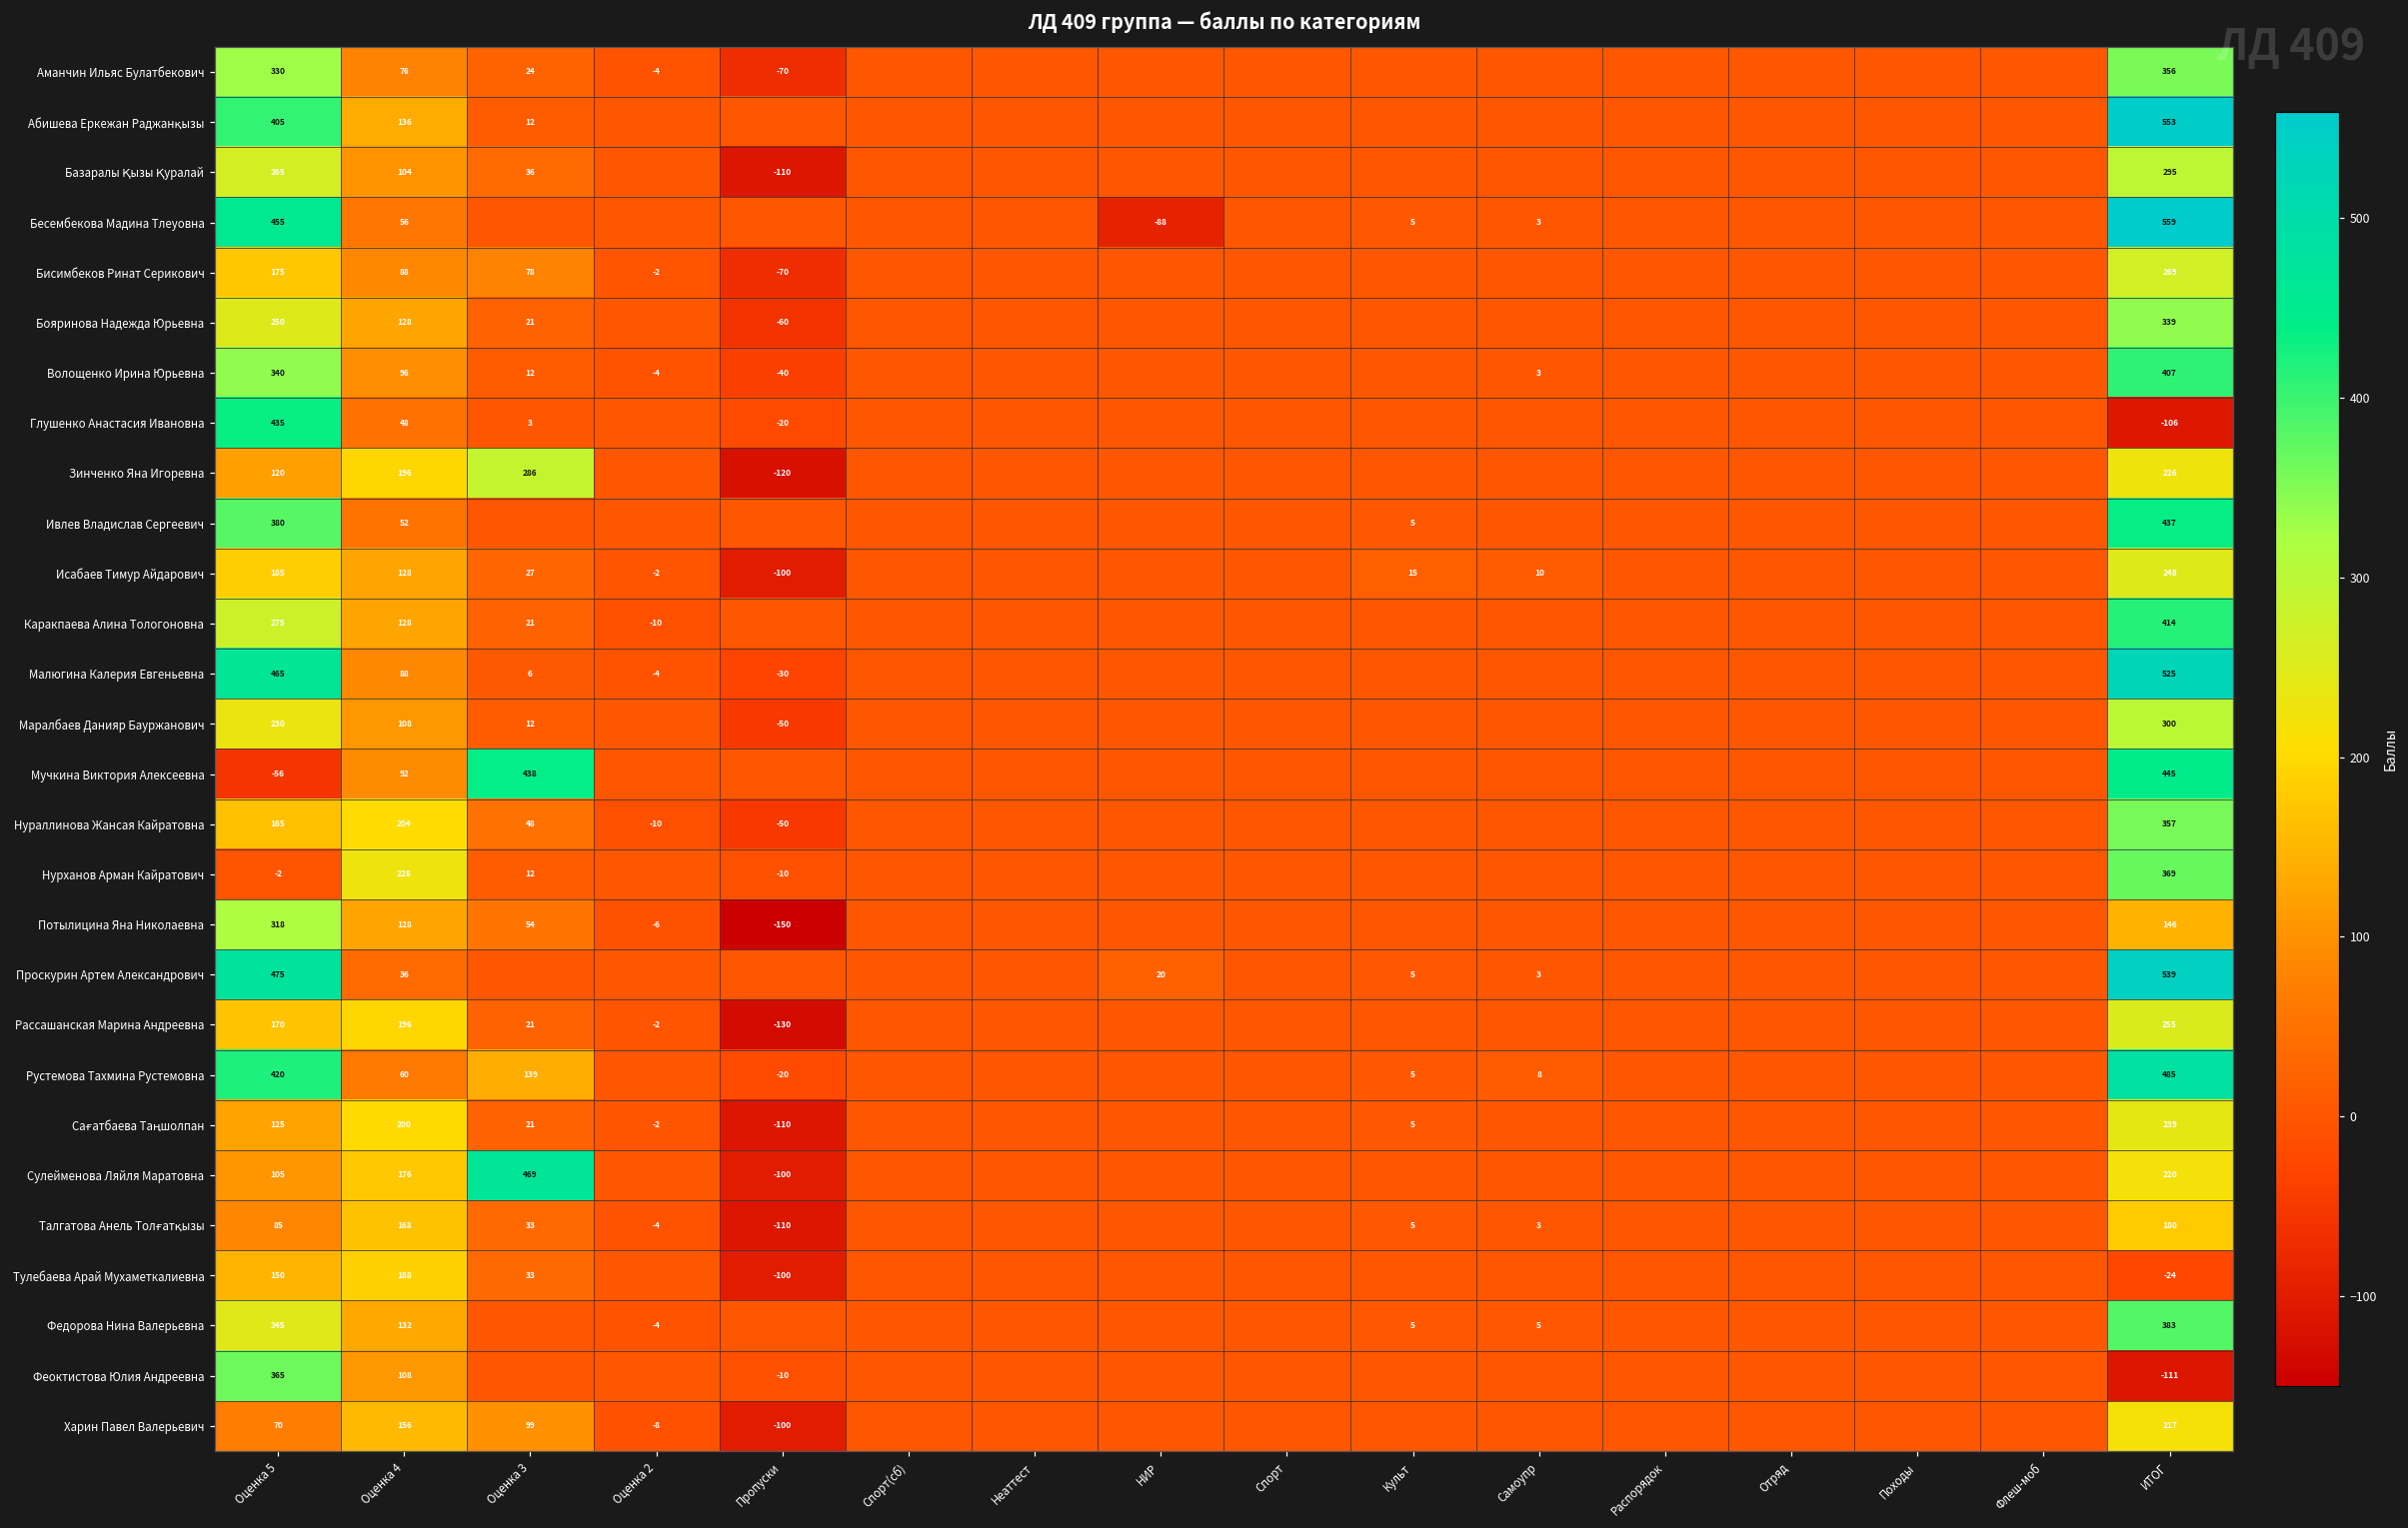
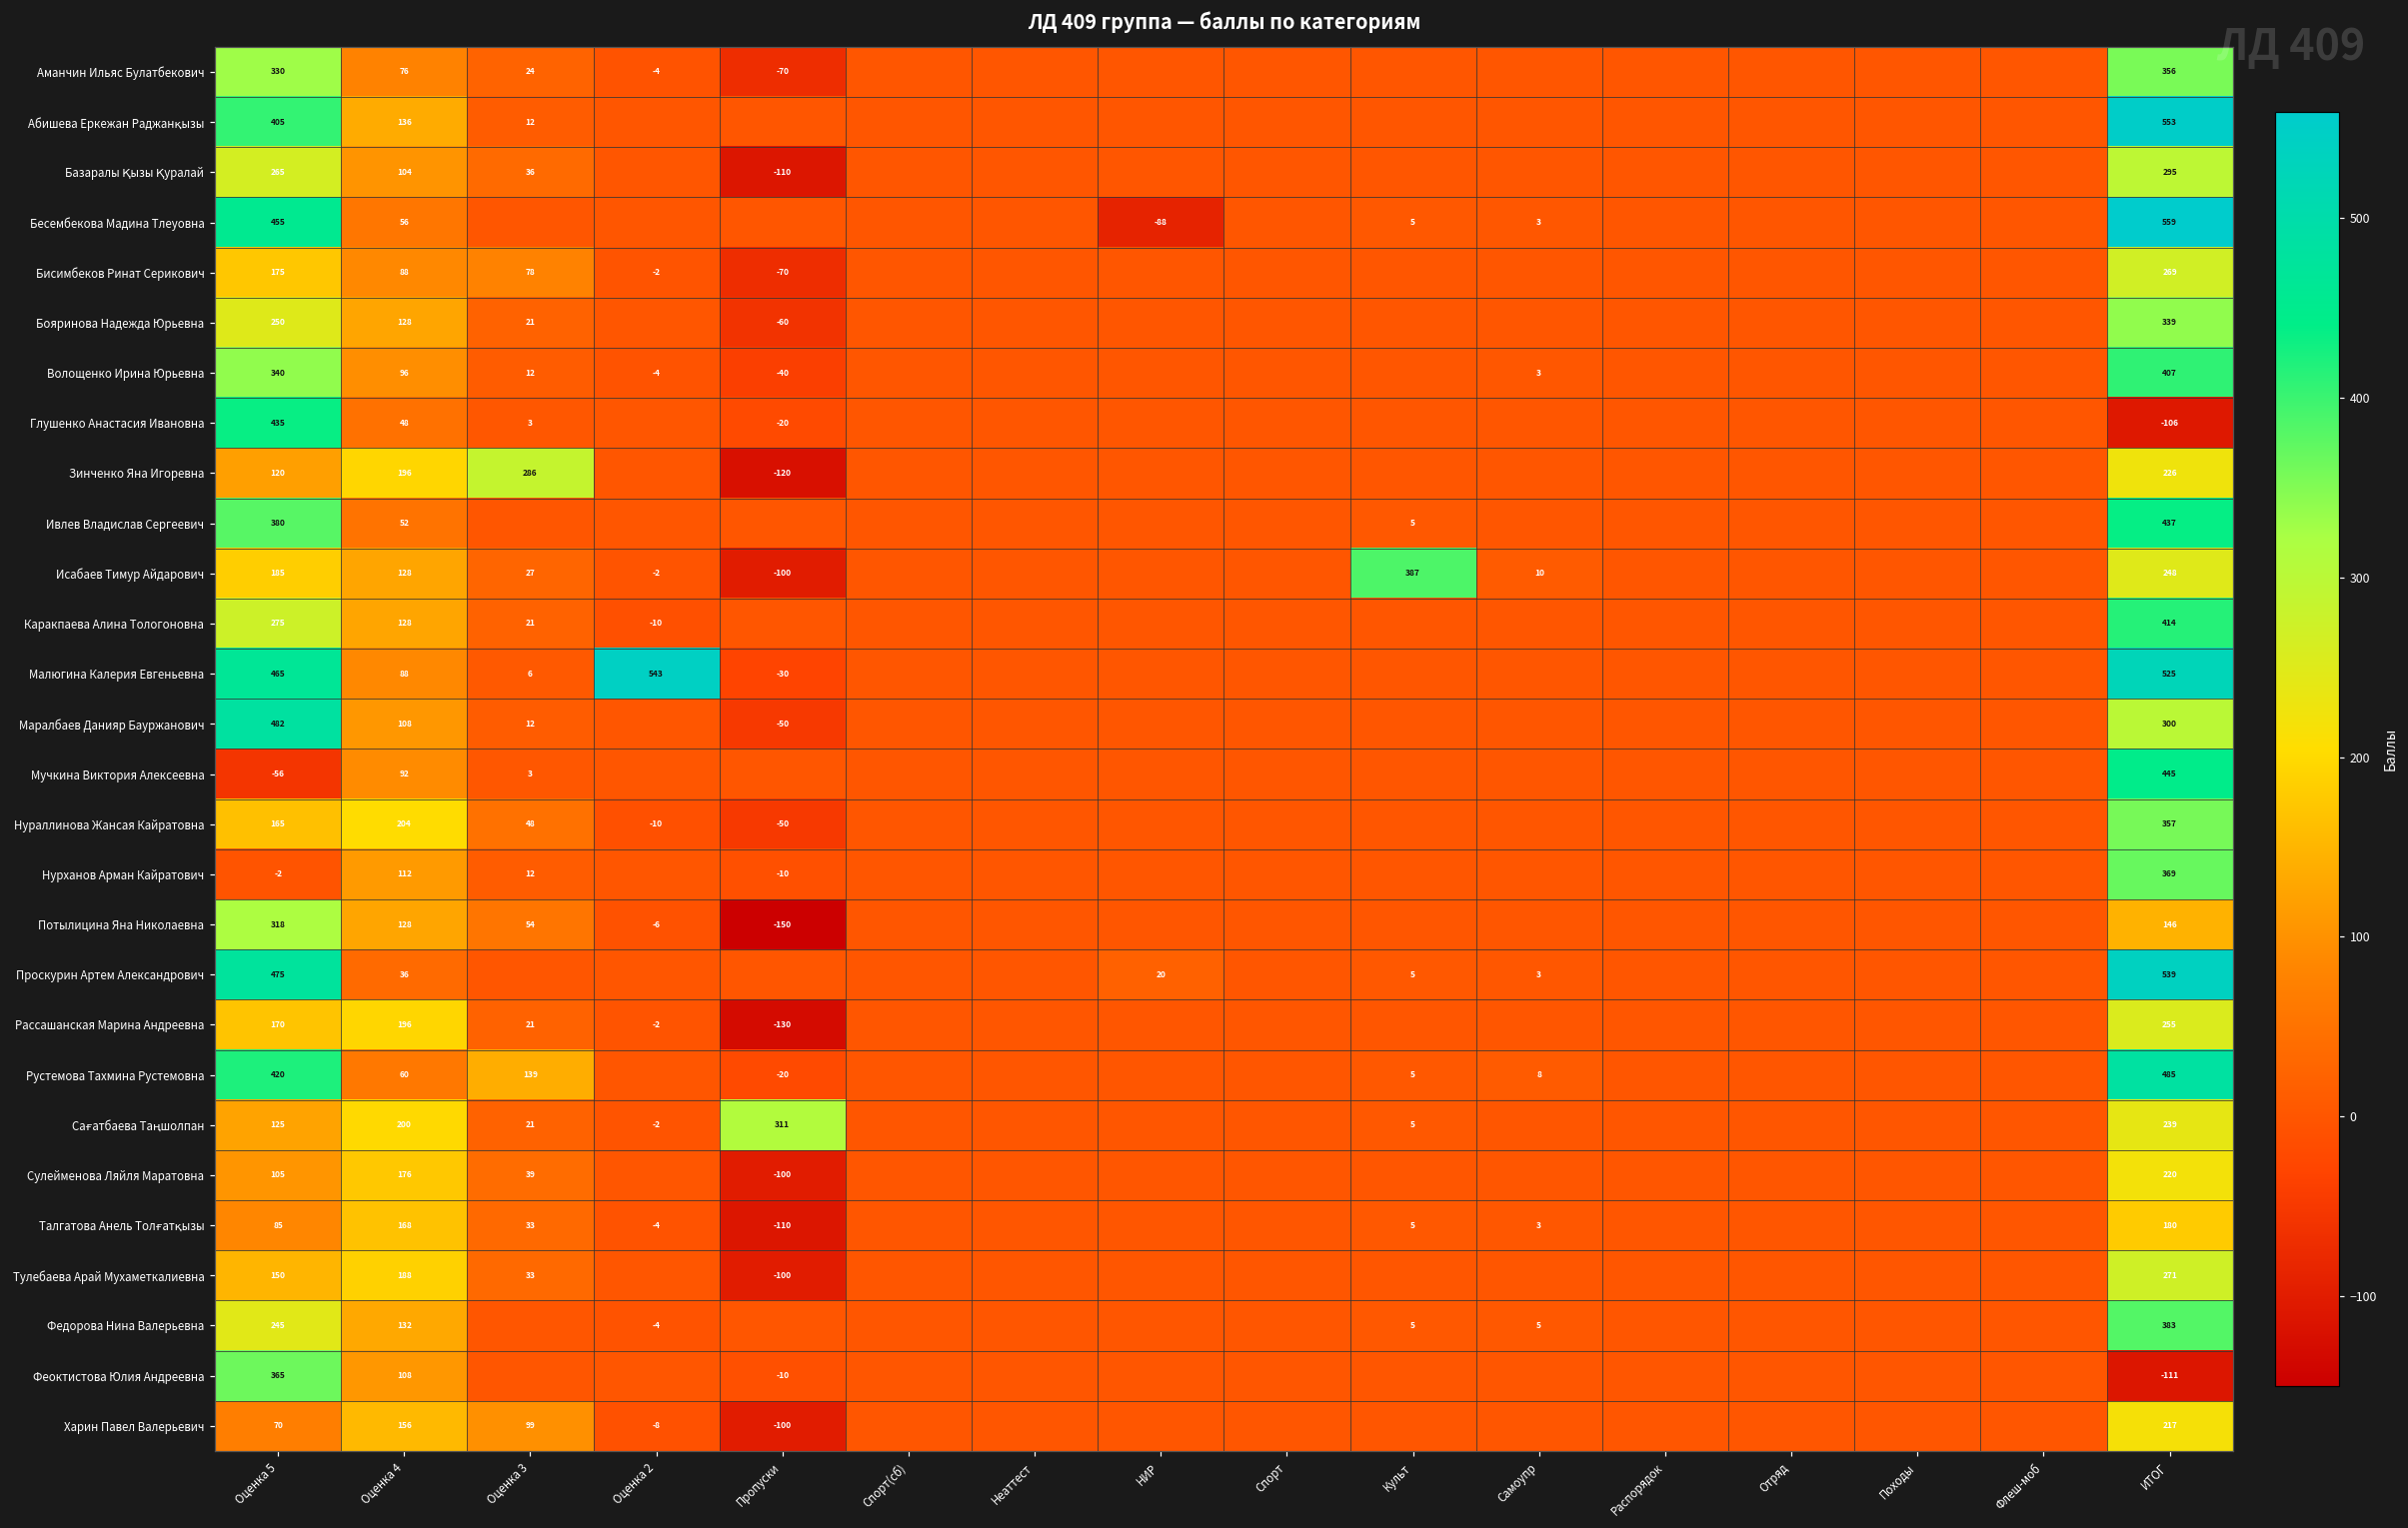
Исабаев Тимур Айдарович, Культ: 15 -> 387
Малюгина Калерия Евгеньевна, Оценка 2: -4 -> 543
Маралбаев Данияр Бауржанович, Оценка 5: 230 -> 482
Мучкина Виктория Алексеевна, Оценка 3: 438 -> 3
Нурханов Арман Кайратович, Оценка 4: 228 -> 112
Сағатбаева Таңшолпан, Пропуски: -110 -> 311
Сулейменова Ляйля Маратовна, Оценка 3: 469 -> 39
Тулебаева Арай Мухаметкалиевна, ИТОГ: -24 -> 271
